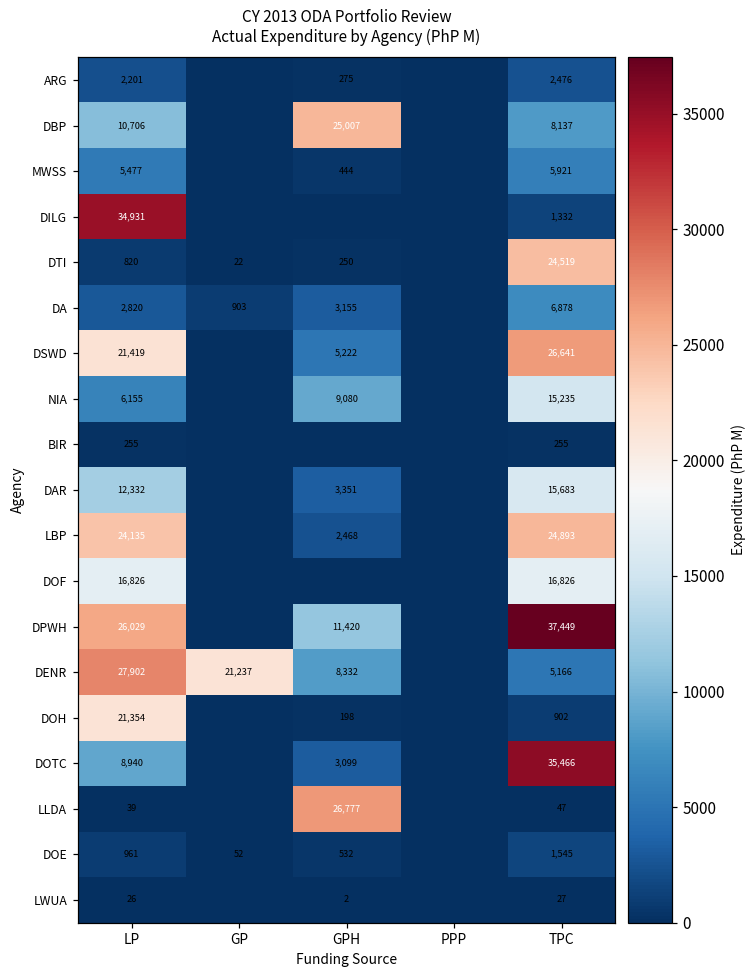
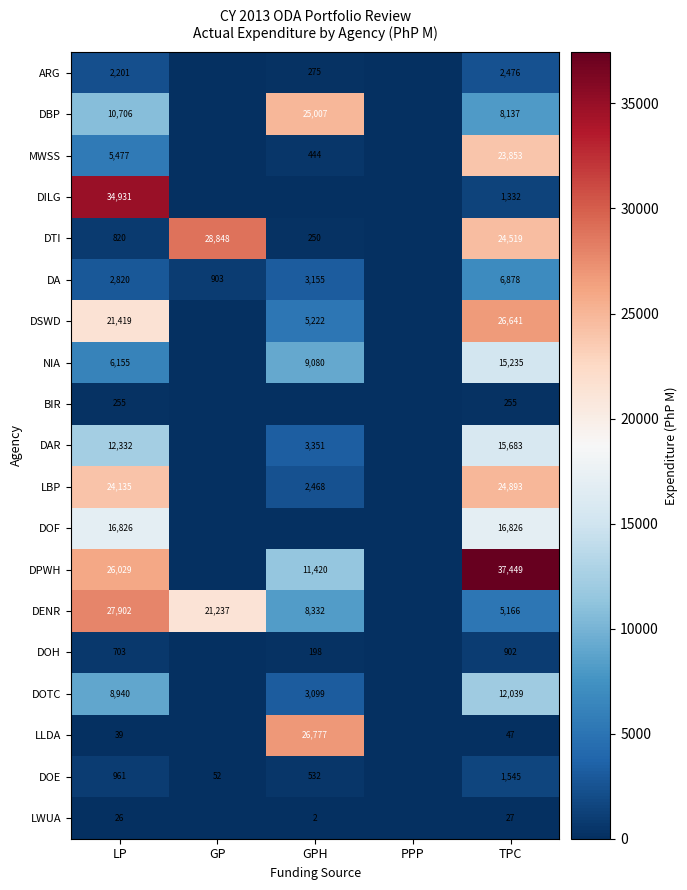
MWSS, TPC: 5,921 -> 23,853
DTI, GP: 22 -> 28,848
DOH, LP: 21,354 -> 703
DOTC, TPC: 35,466 -> 12,039
